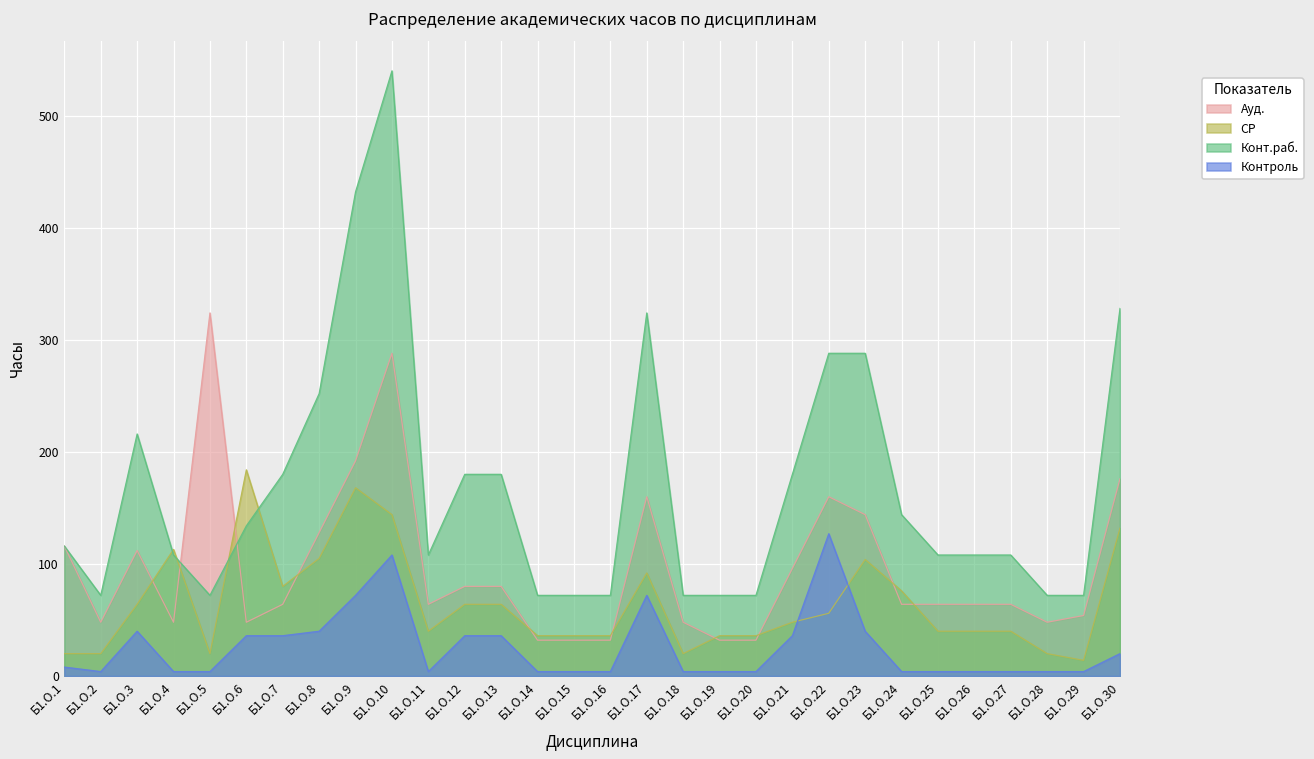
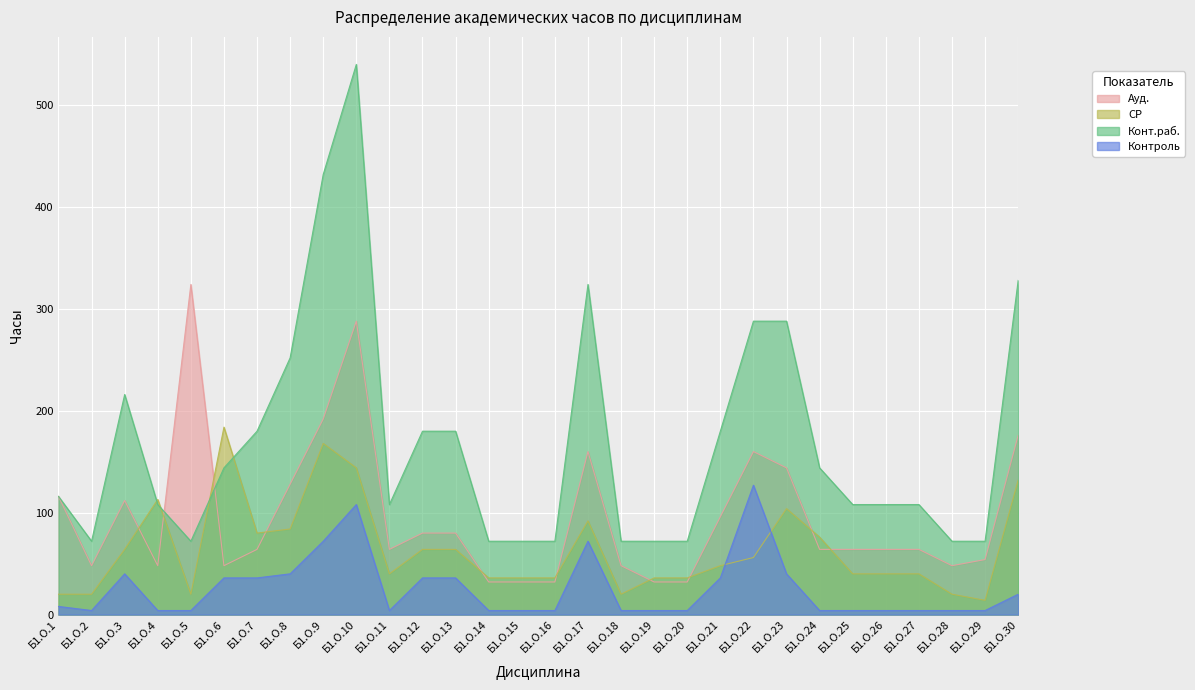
Конт.раб., Б1.О.6: 134 -> 144
СР, Б1.О.8: 105 -> 84
